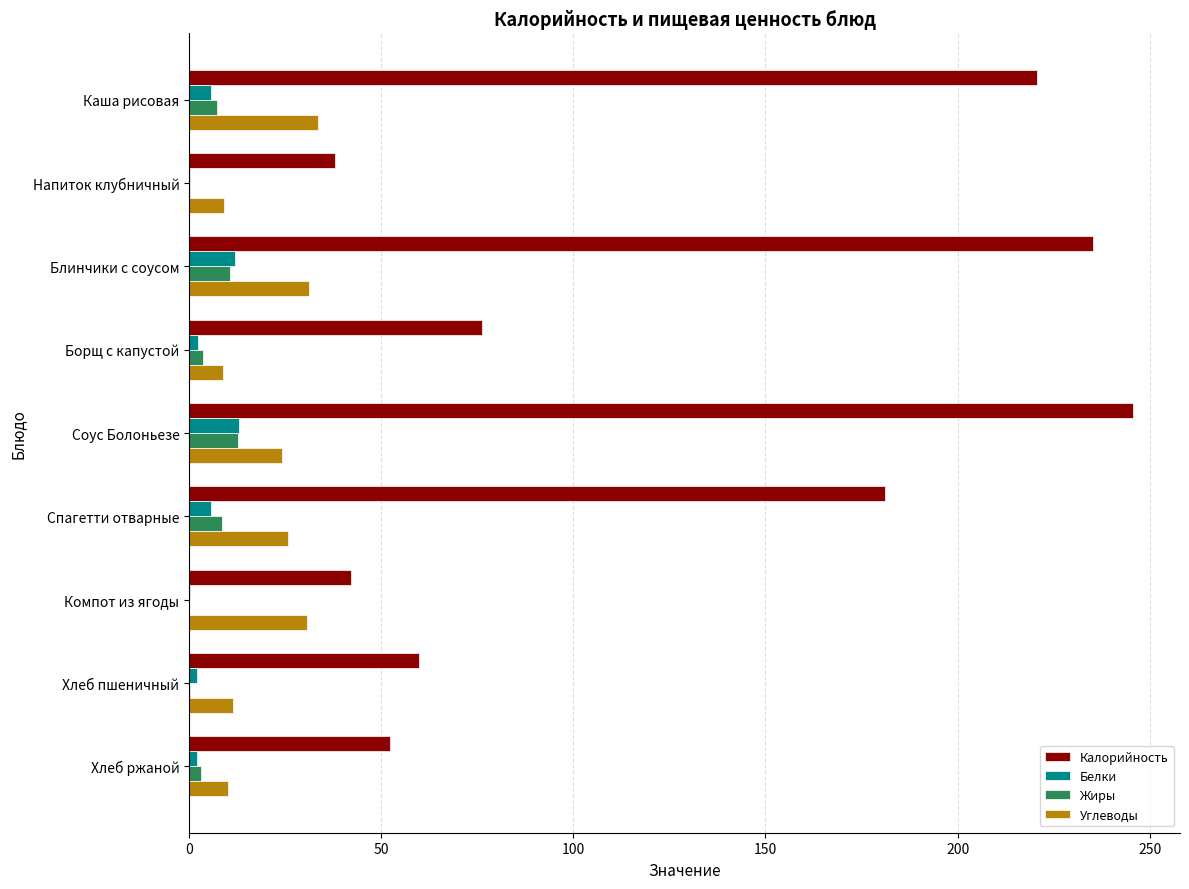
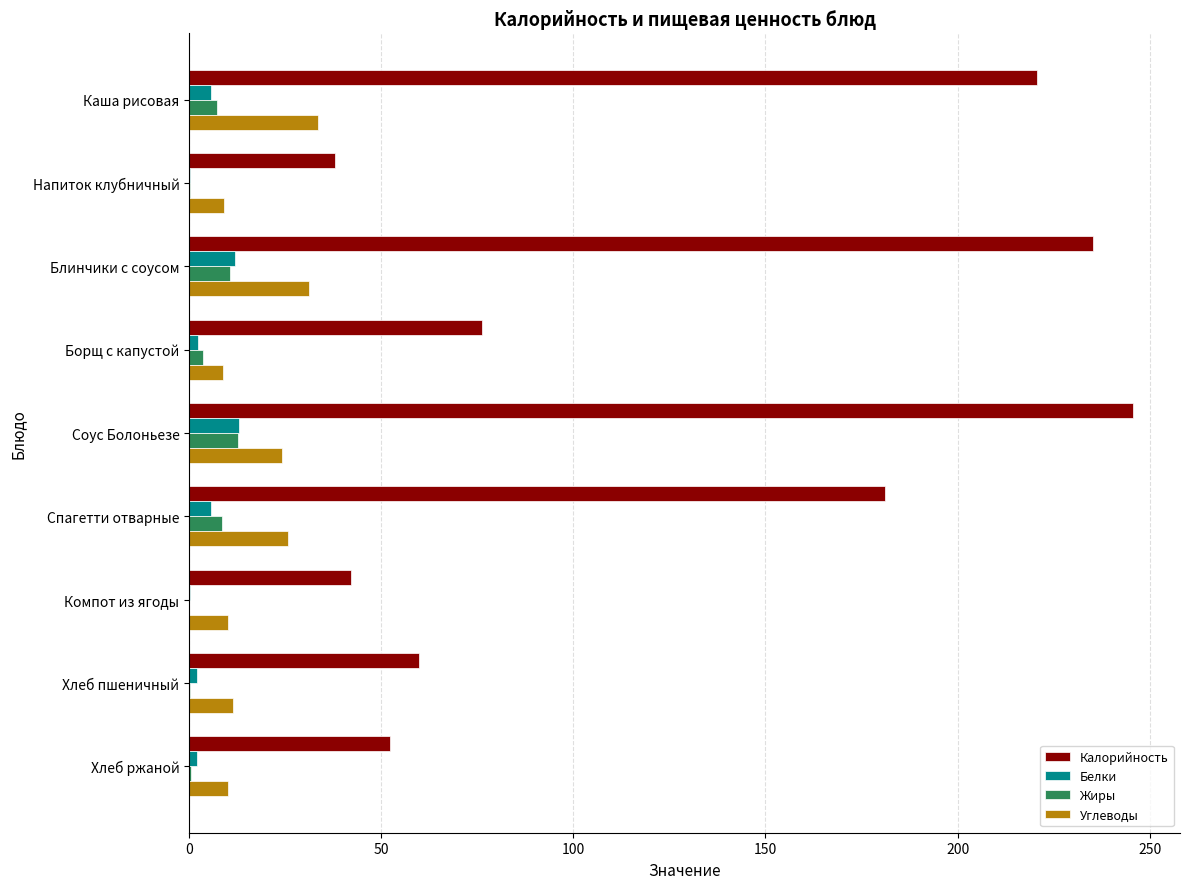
Углеводы, Компот из ягоды: 31 -> 10
Жиры, Хлеб ржаной: 3 -> 0
